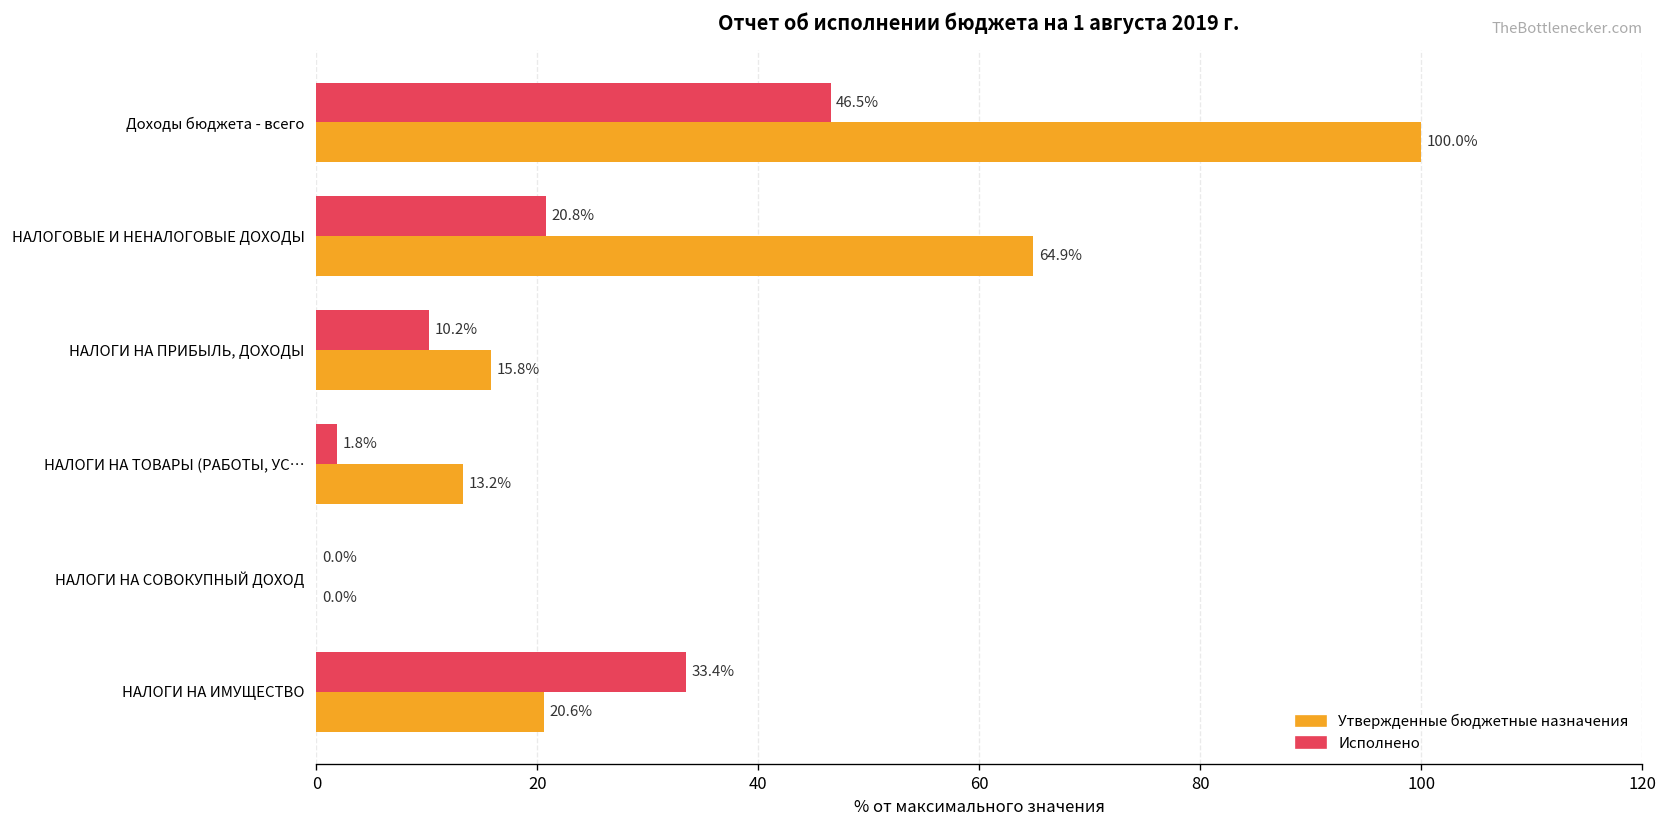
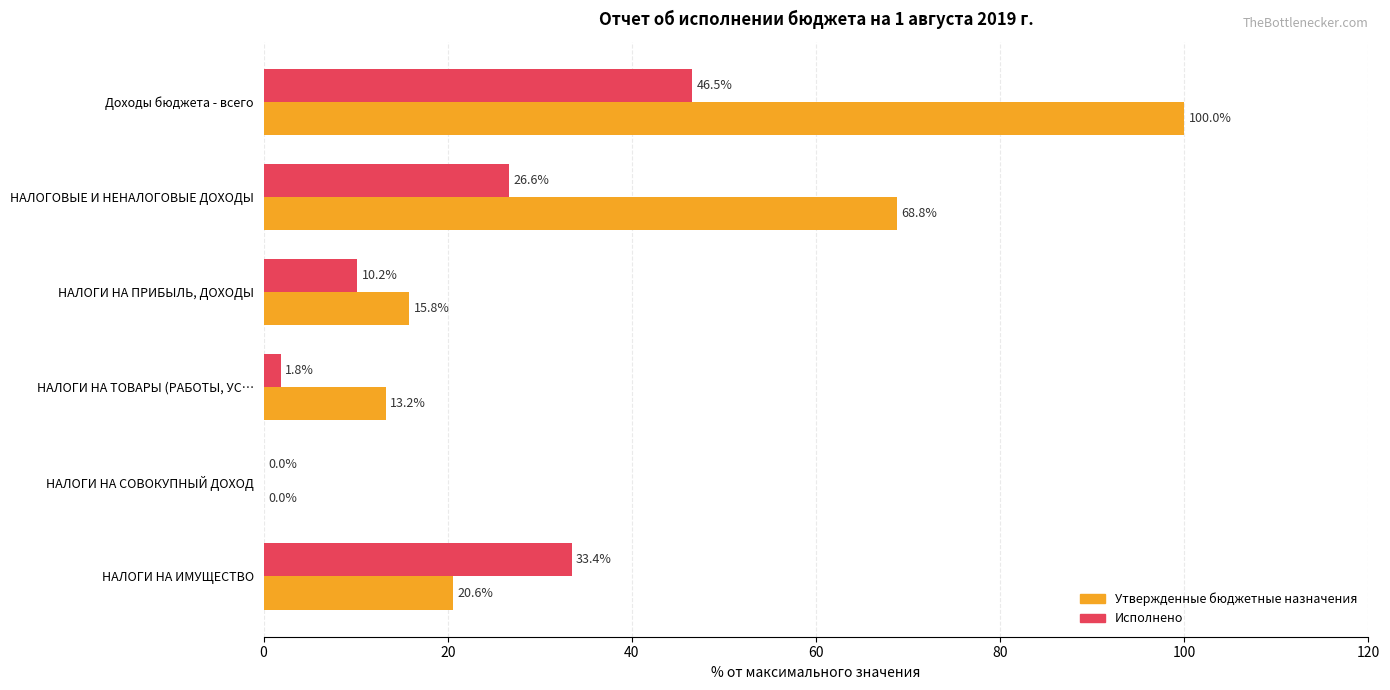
Исполнено, НАЛОГОВЫЕ И НЕНАЛОГОВЫЕ ДОХОДЫ: 20.8% -> 26.6%
Утвержденные бюджетные назначения, НАЛОГОВЫЕ И НЕНАЛОГОВЫЕ ДОХОДЫ: 64.9% -> 68.8%
